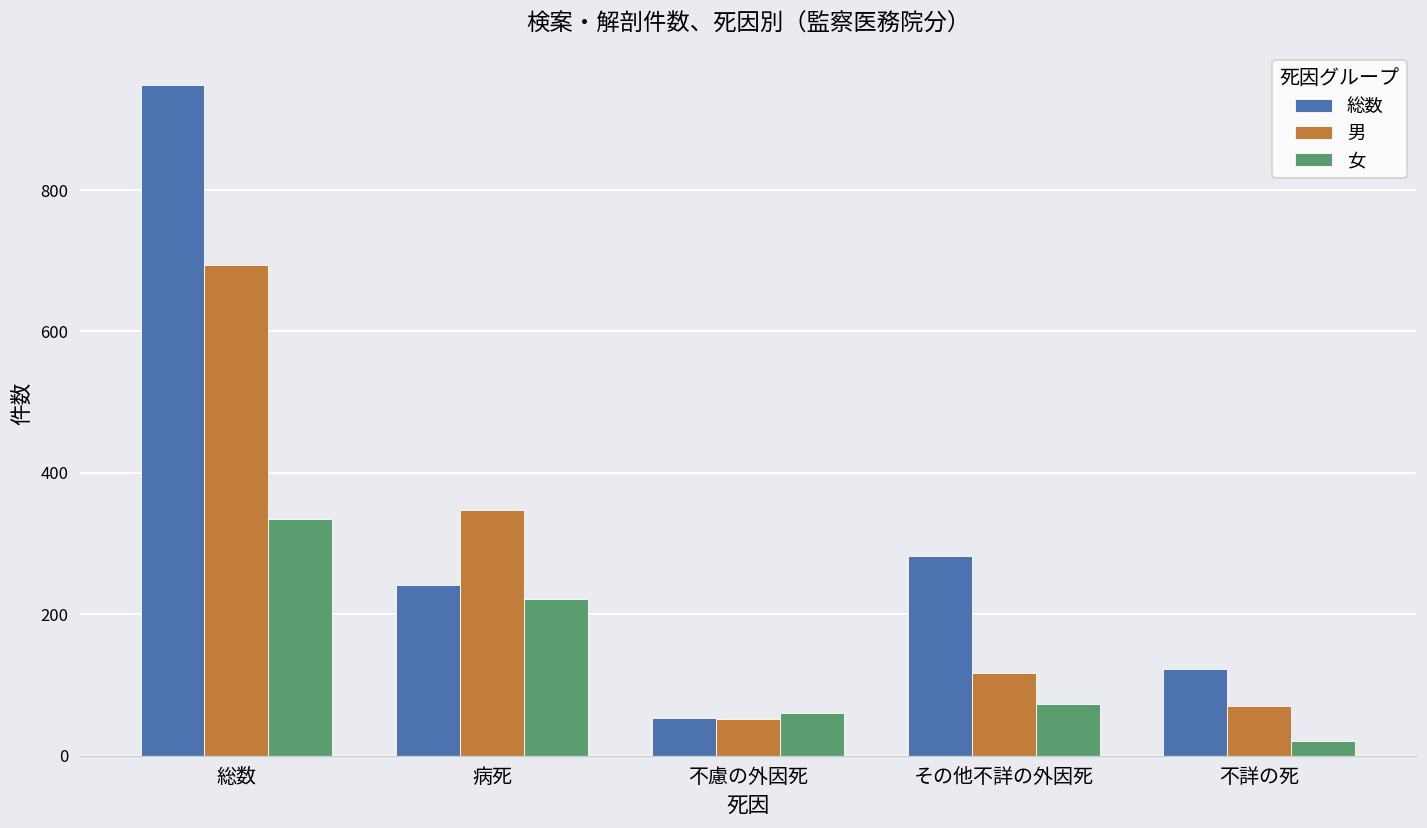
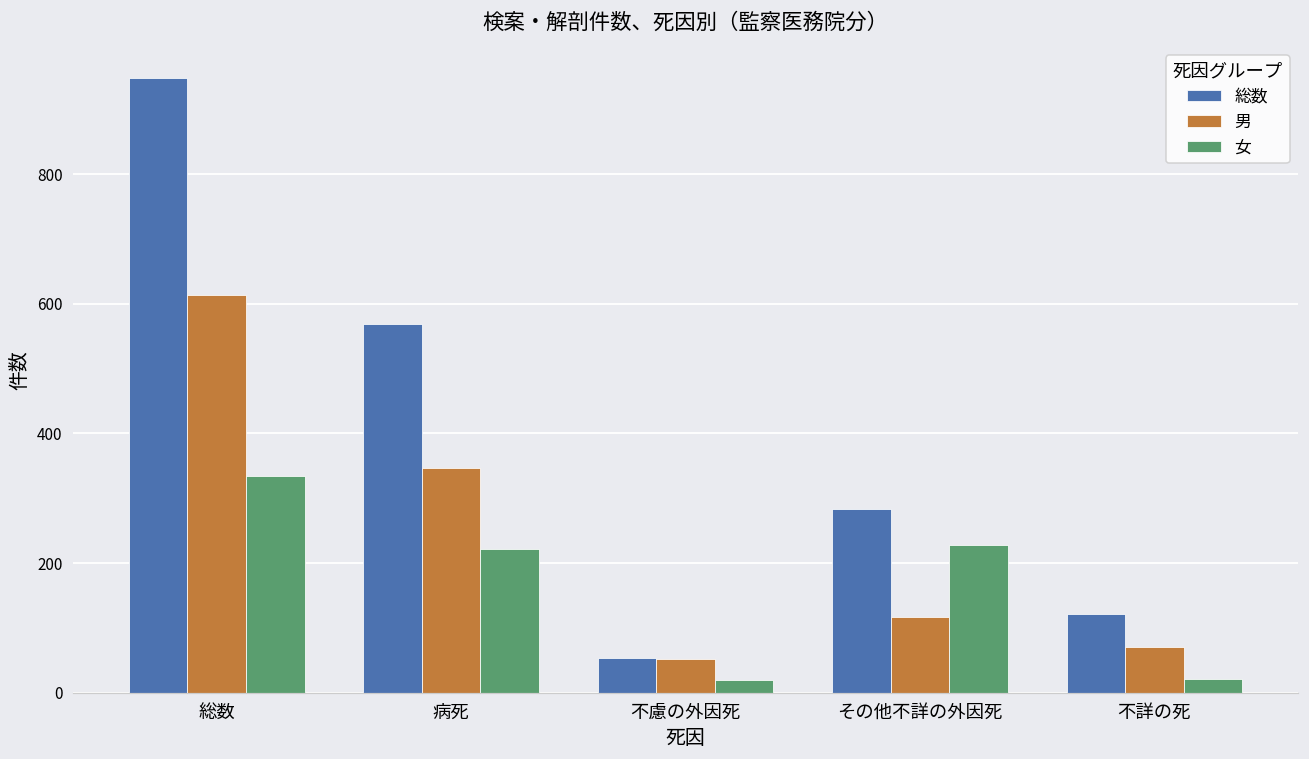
男, 総数: 690 -> 610
総数, 病死: 240 -> 570
女, 不慮の外因死: 60 -> 20
女, その他不詳の外因死: 70 -> 230
